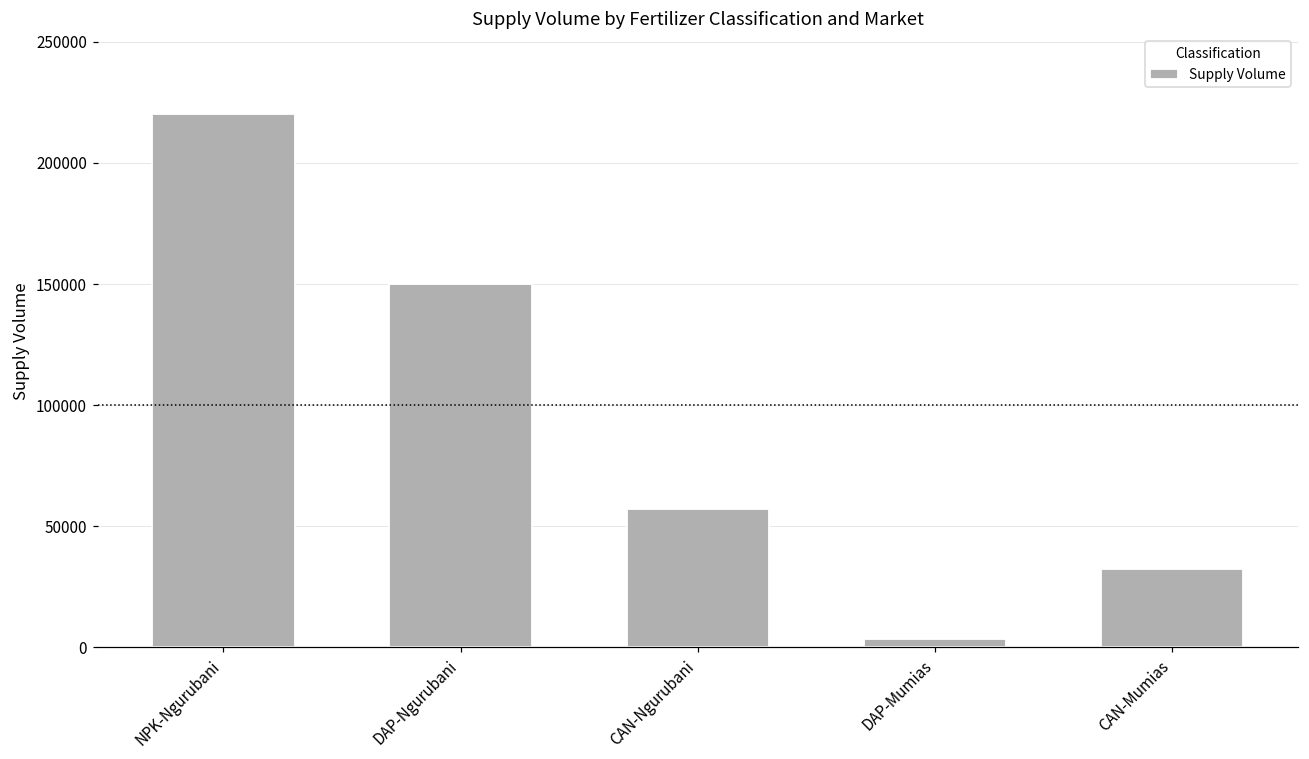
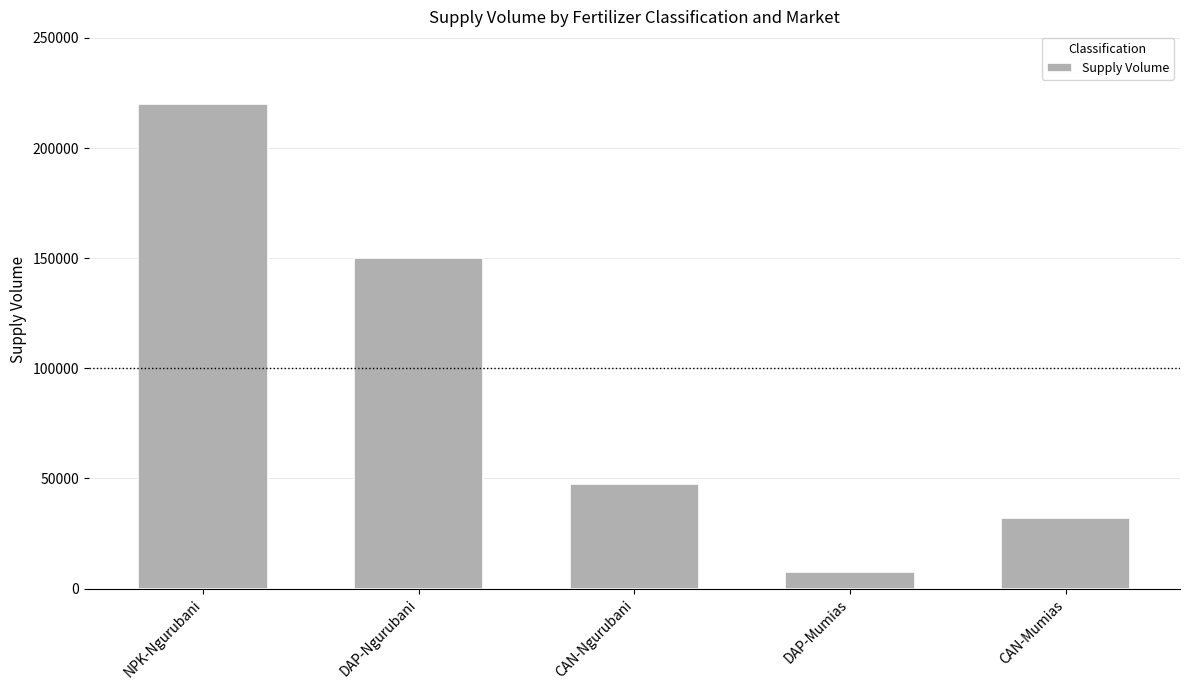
CAN-Ngurubani: 57000 -> 48000
DAP-Mumias: 4000 -> 8000
